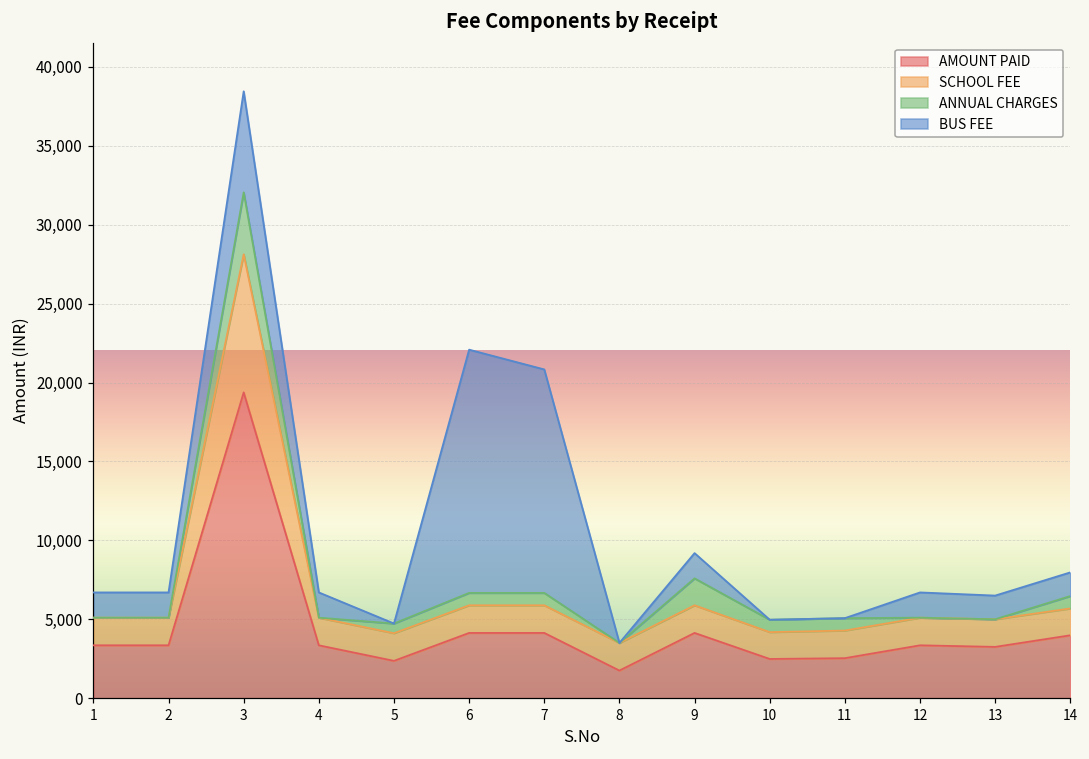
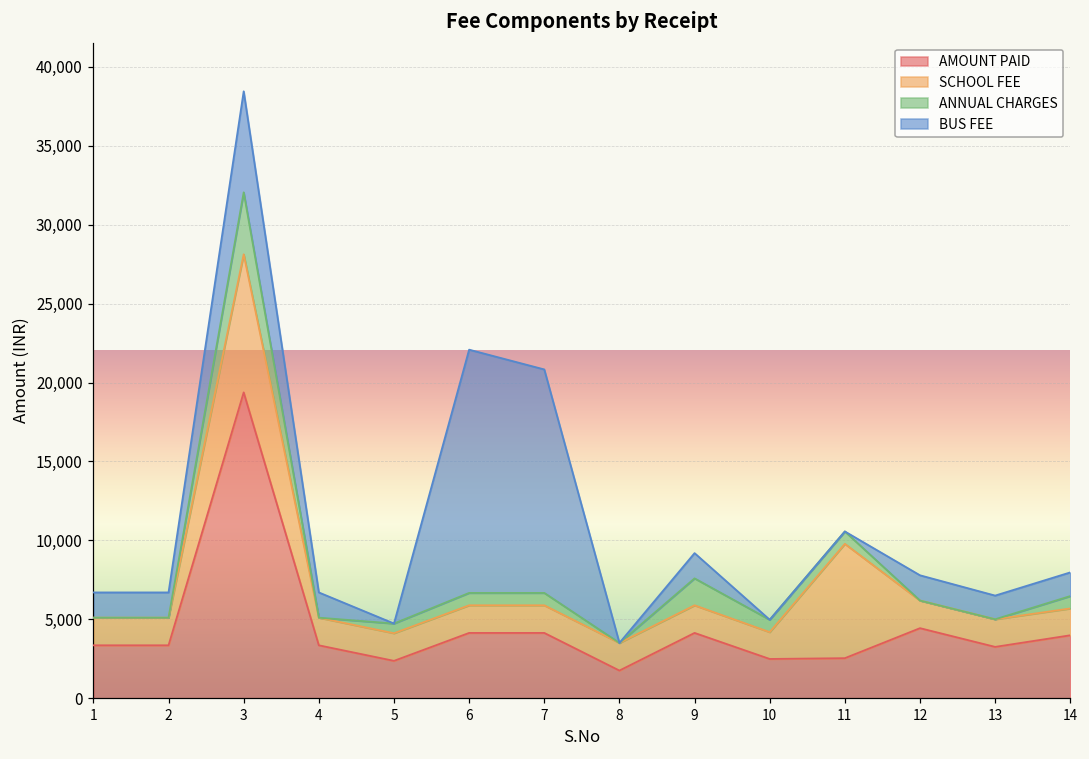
SCHOOL FEE, 11: 1,800 -> 7,200
AMOUNT PAID, 12: 3,400 -> 4,400
